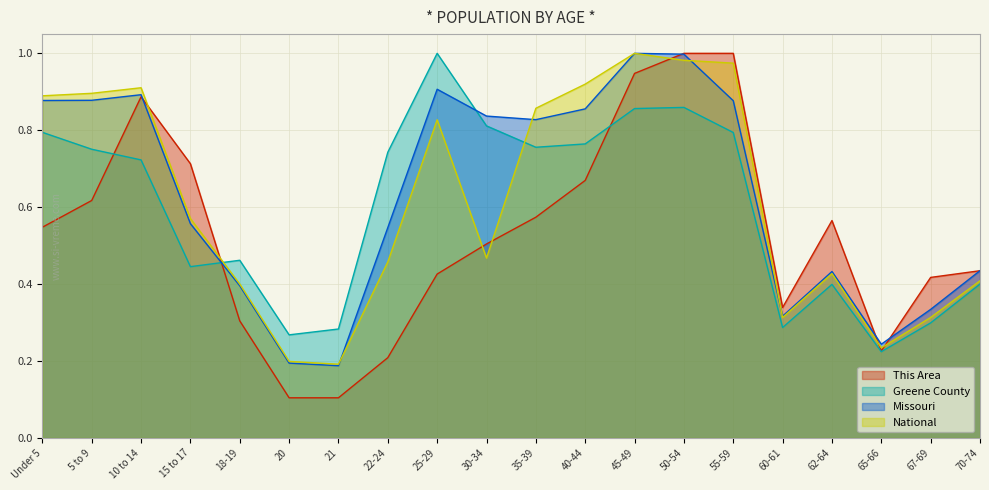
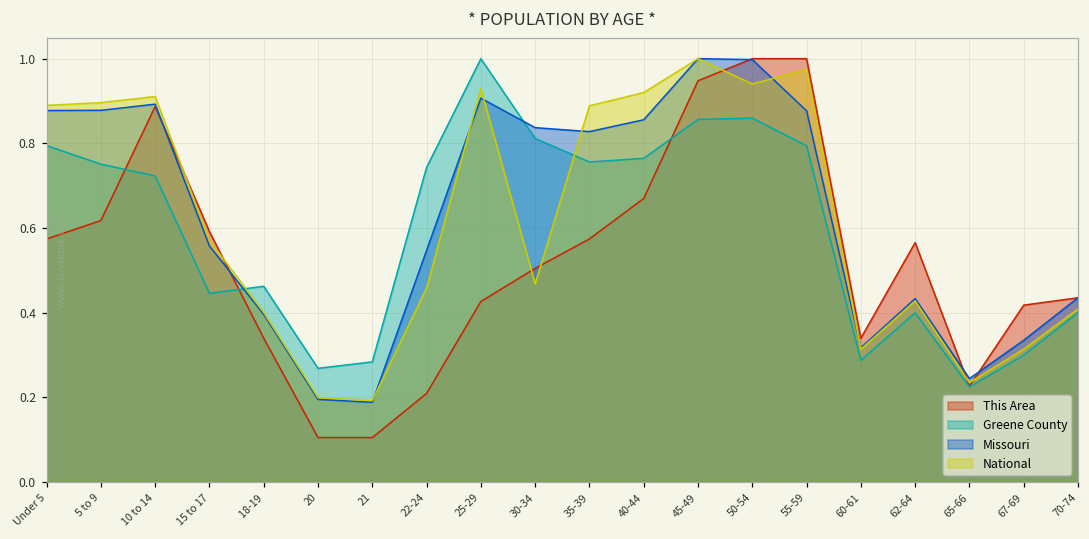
This Area, Under 5: 0.55 -> 0.57
This Area, 15 to 17: 0.71 -> 0.59
This Area, 18-19: 0.30 -> 0.34
National, 25-29: 0.83 -> 0.93
National, 35-39: 0.86 -> 0.89
National, 50-54: 0.98 -> 0.94
